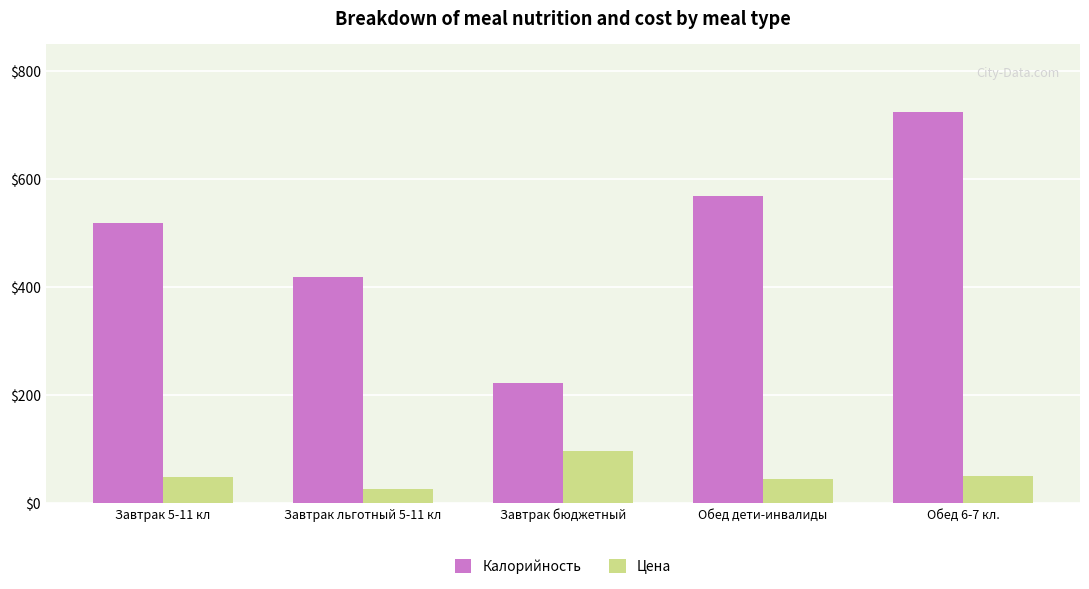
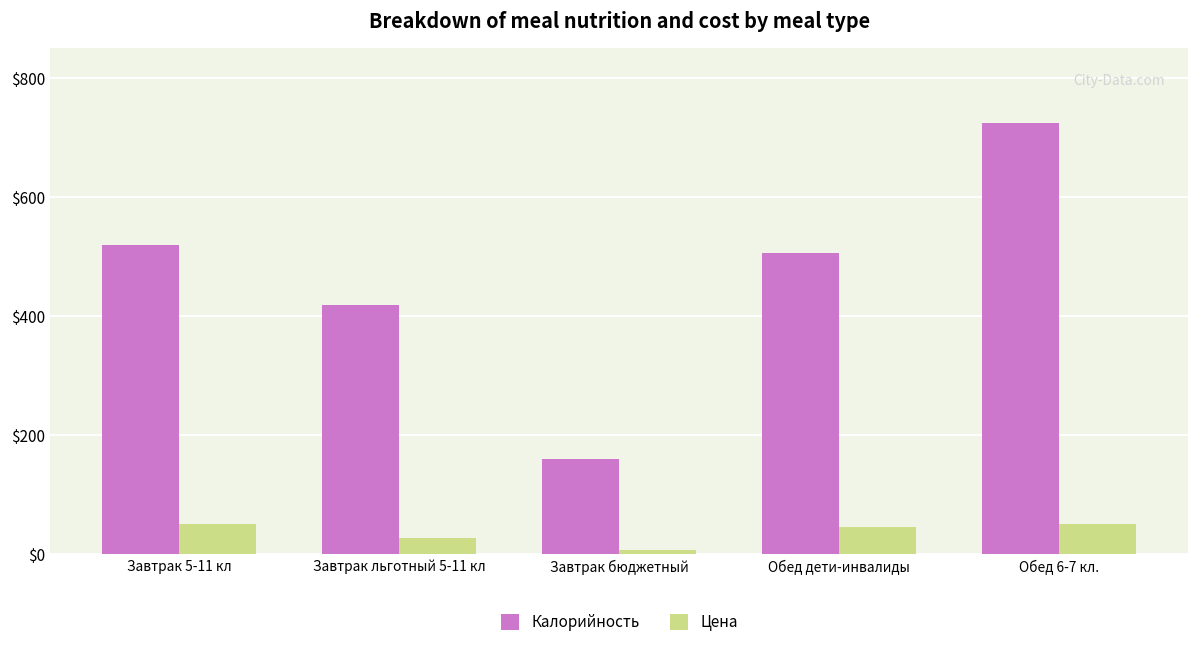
Калорийность, Завтрак бюджетный: $220 -> $160
Цена, Завтрак бюджетный: $100 -> $10
Калорийность, Обед дети-инвалиды: $570 -> $510
